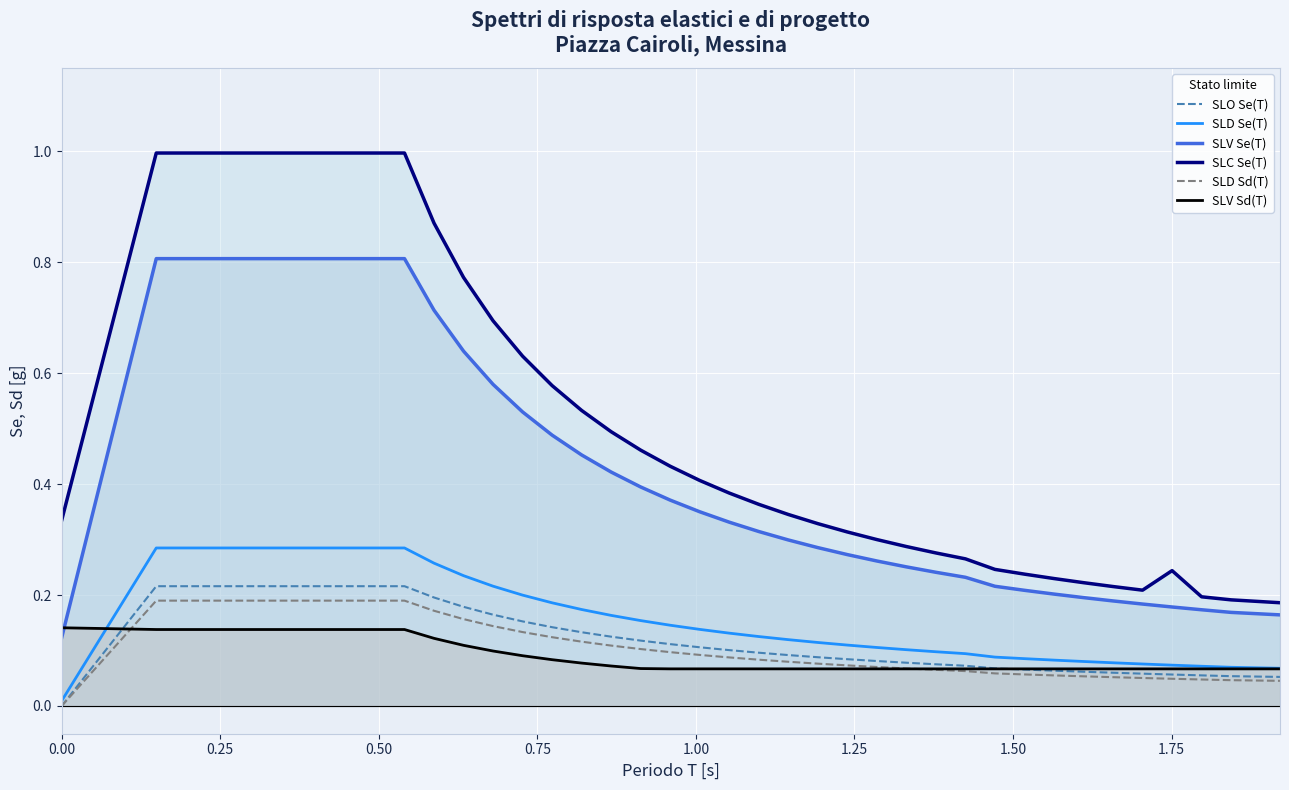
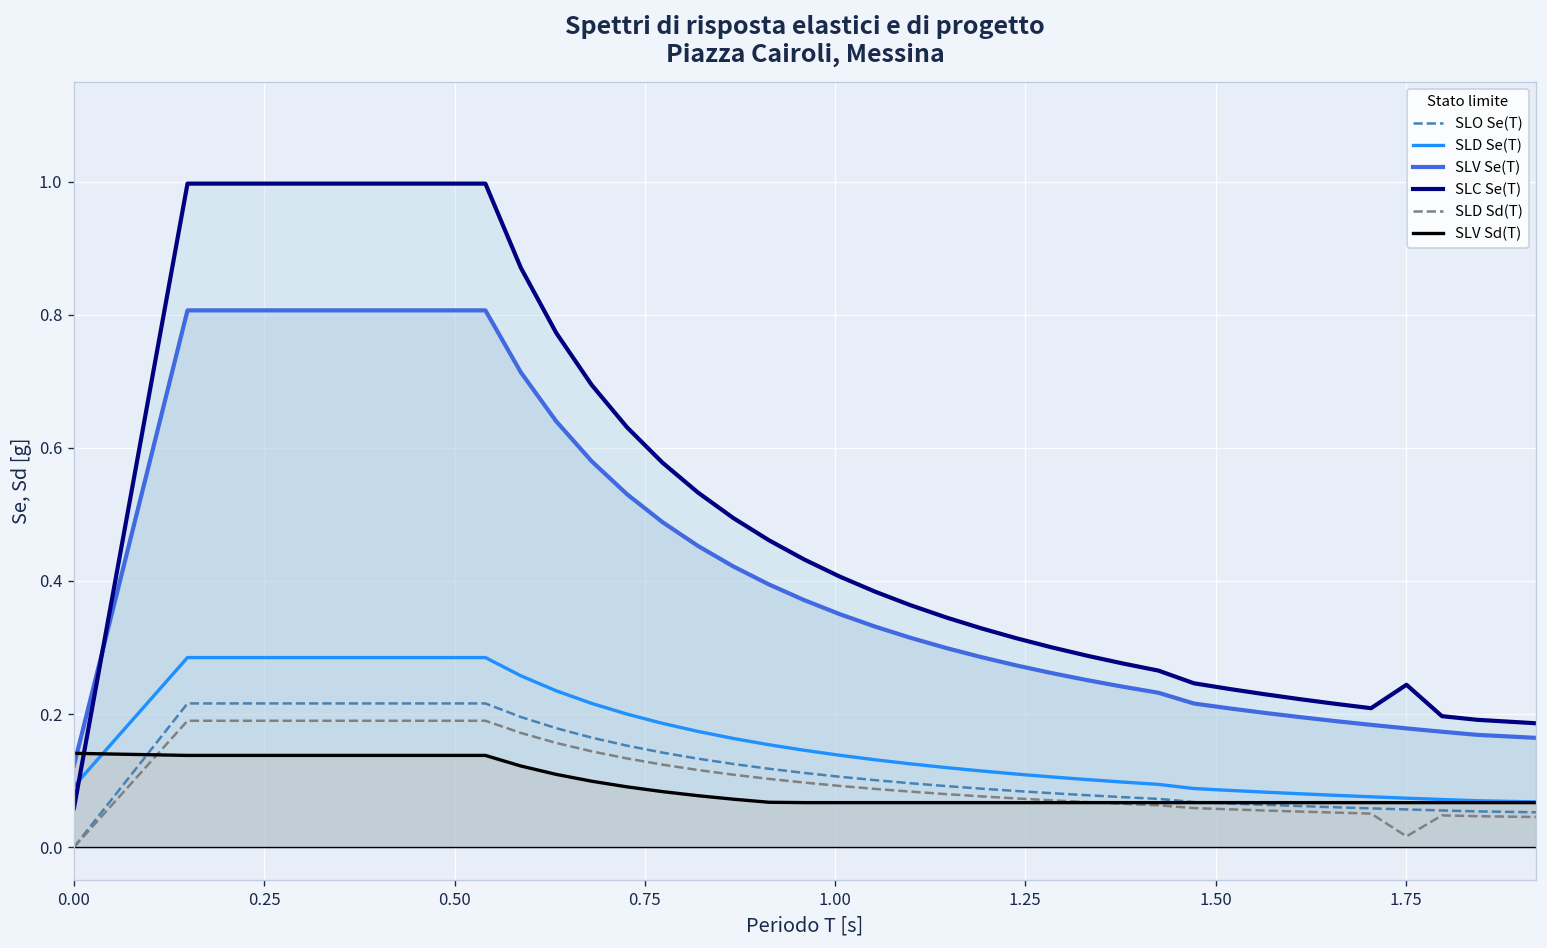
SLD Se(T), 0.00: 0.01 -> 0.09
SLC Se(T), 0.00: 0.33 -> 0.06
SLD Sd(T), 1.75: 0.05 -> 0.02
